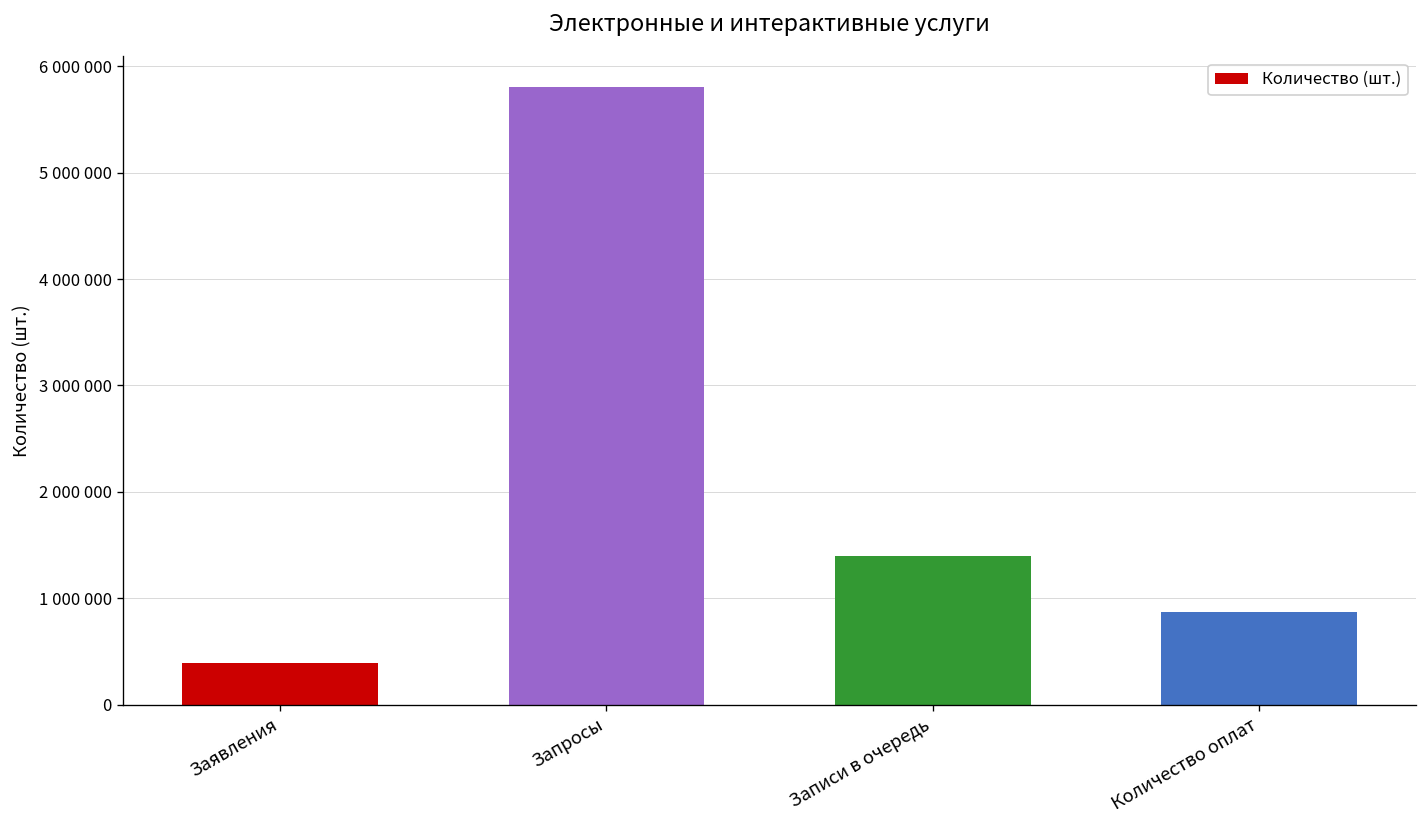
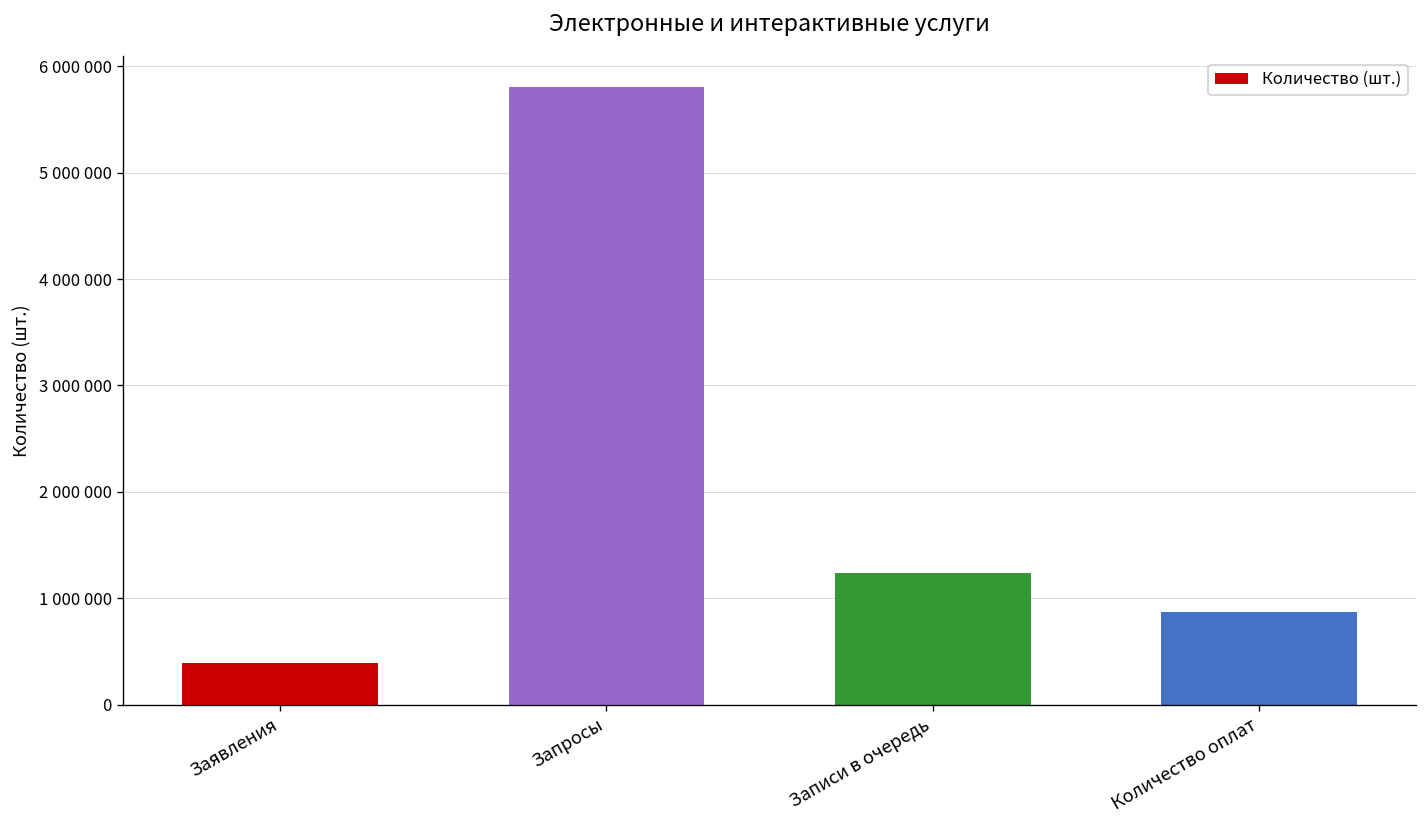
Записи в очередь: 1400000 -> 1200000
